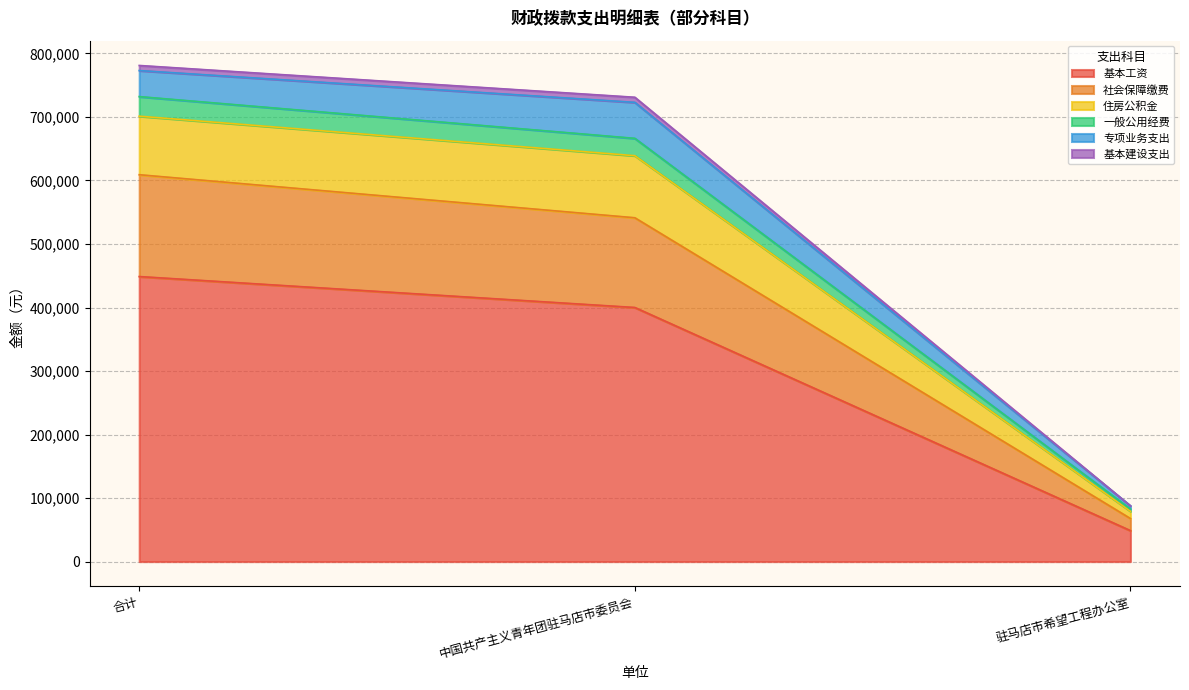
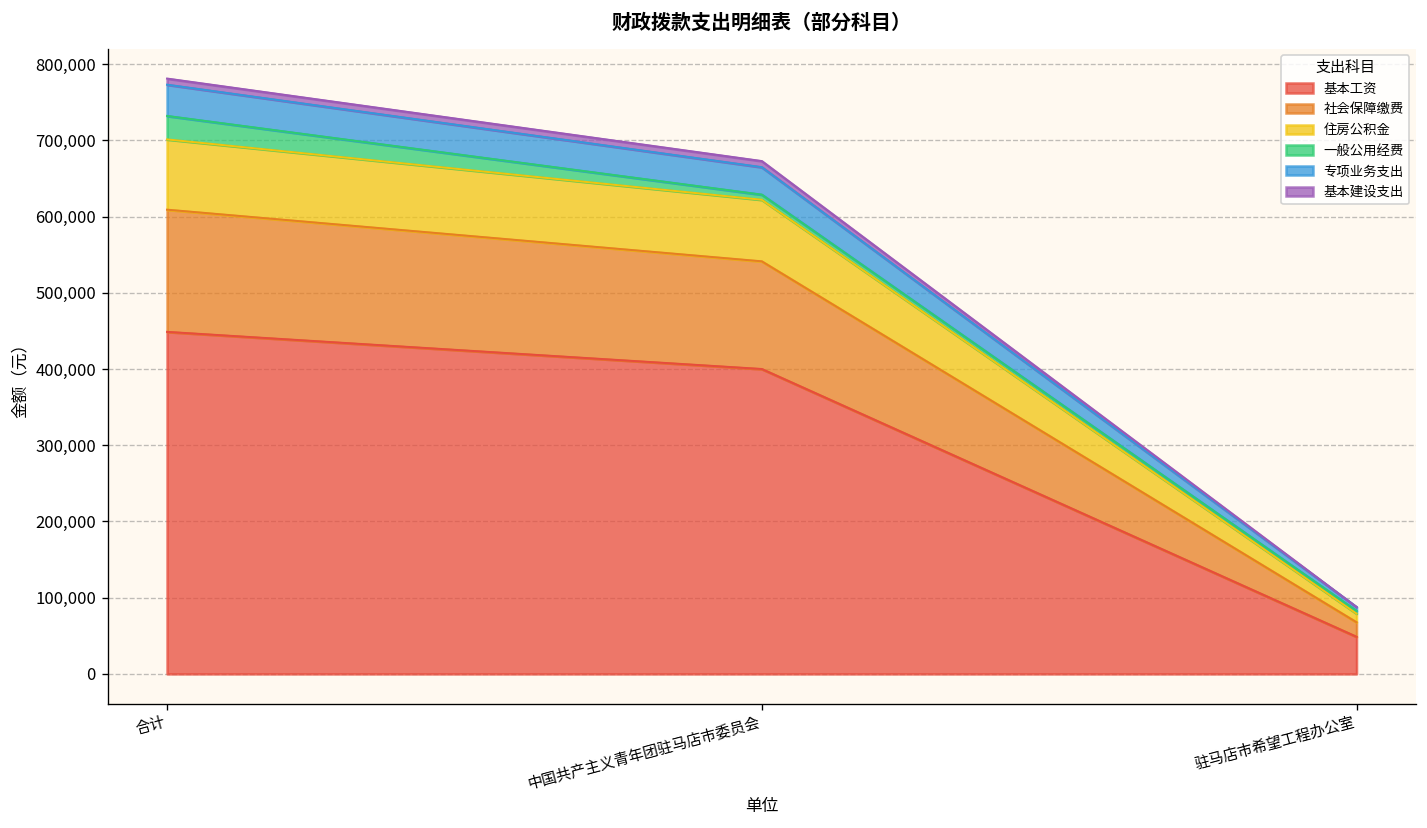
住房公积金, 中国共产主义青年团驻马店市委员会: 100,000 -> 80,000
一般公用经费, 中国共产主义青年团驻马店市委员会: 30,000 -> 10,000
专项业务支出, 中国共产主义青年团驻马店市委员会: 60,000 -> 40,000
